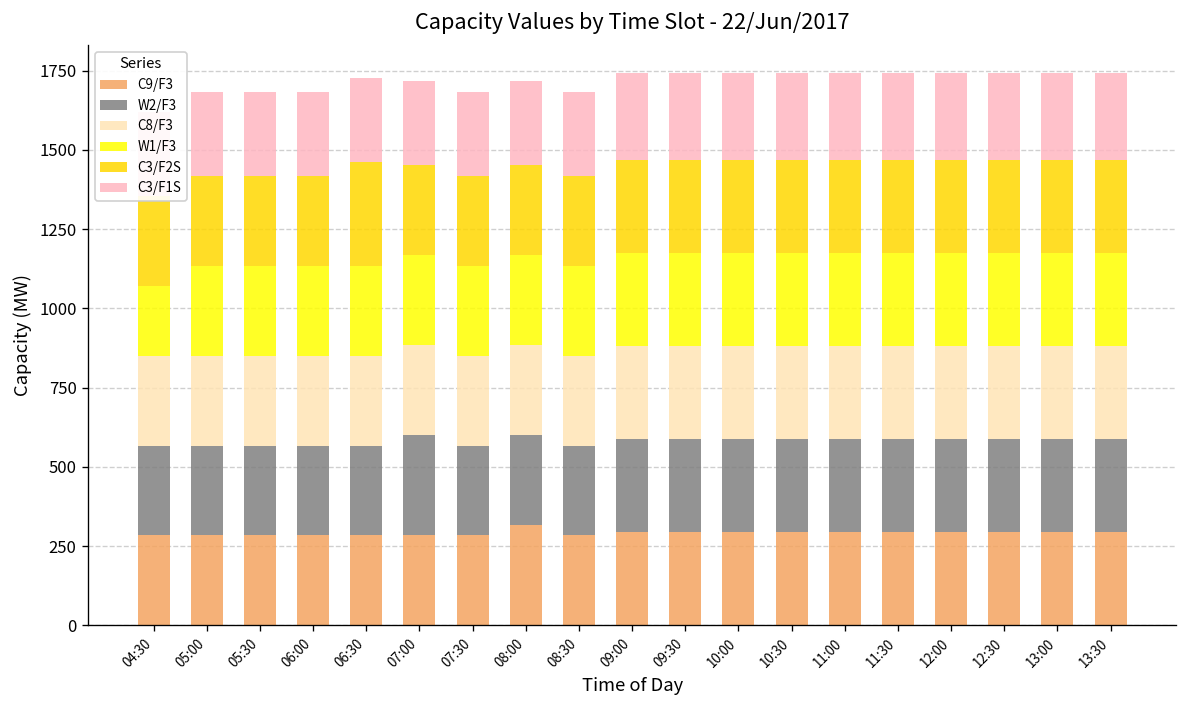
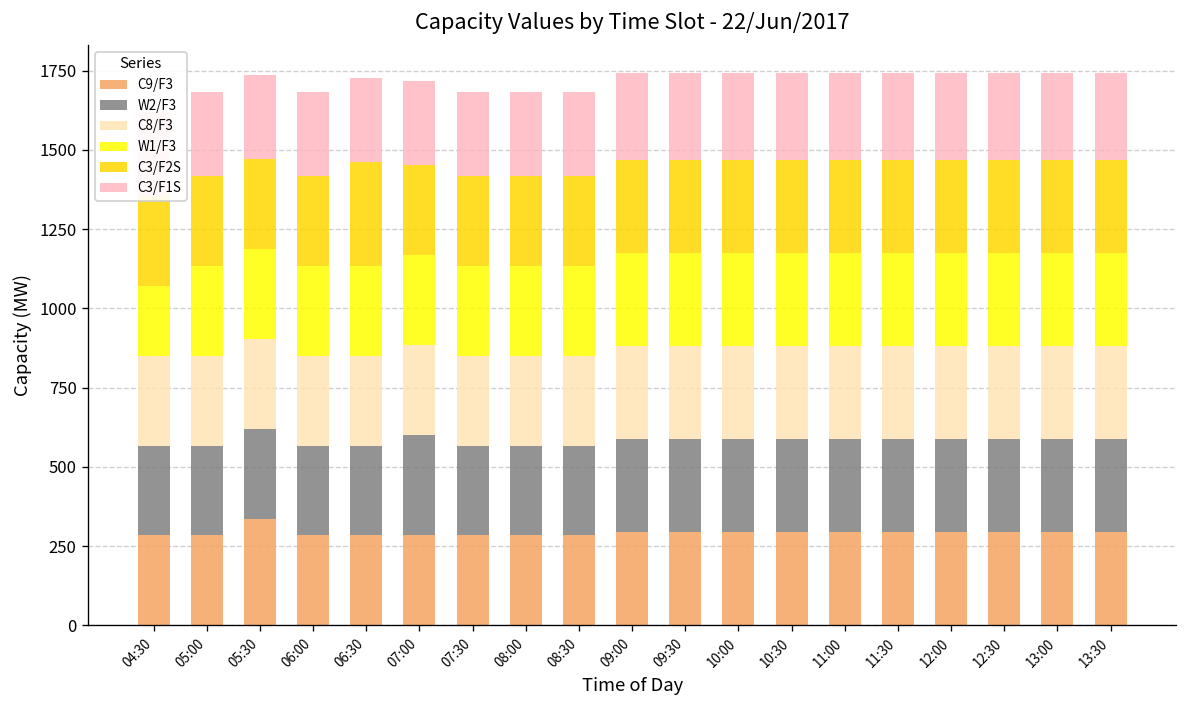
C9/F3, 05:30: 280 -> 340
C9/F3, 08:00: 320 -> 280
